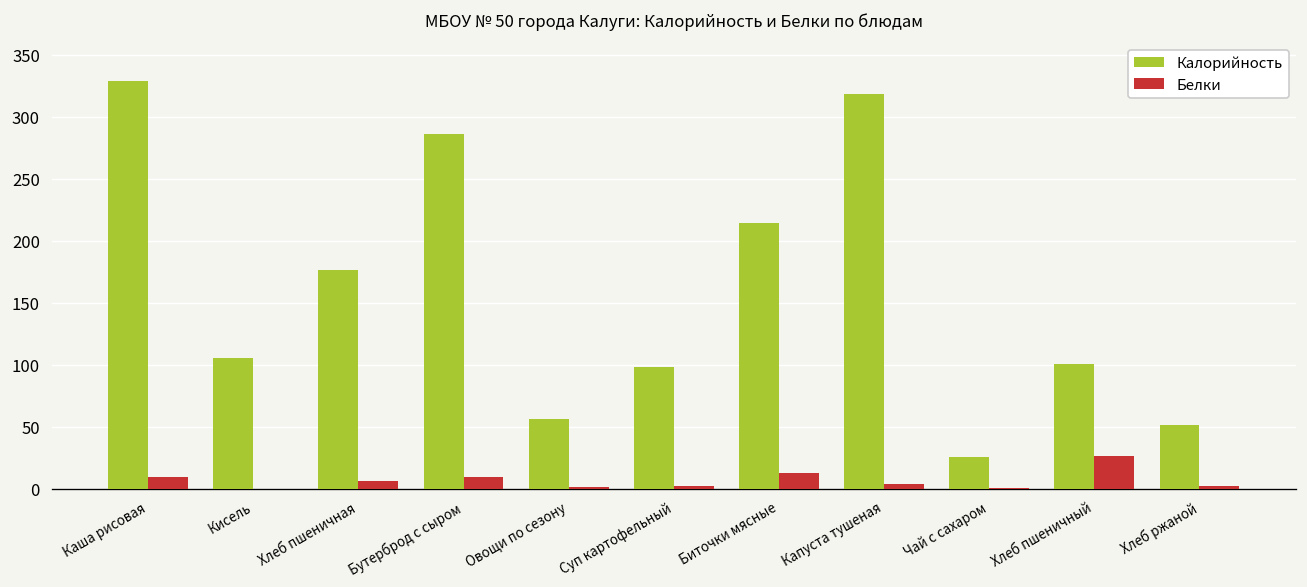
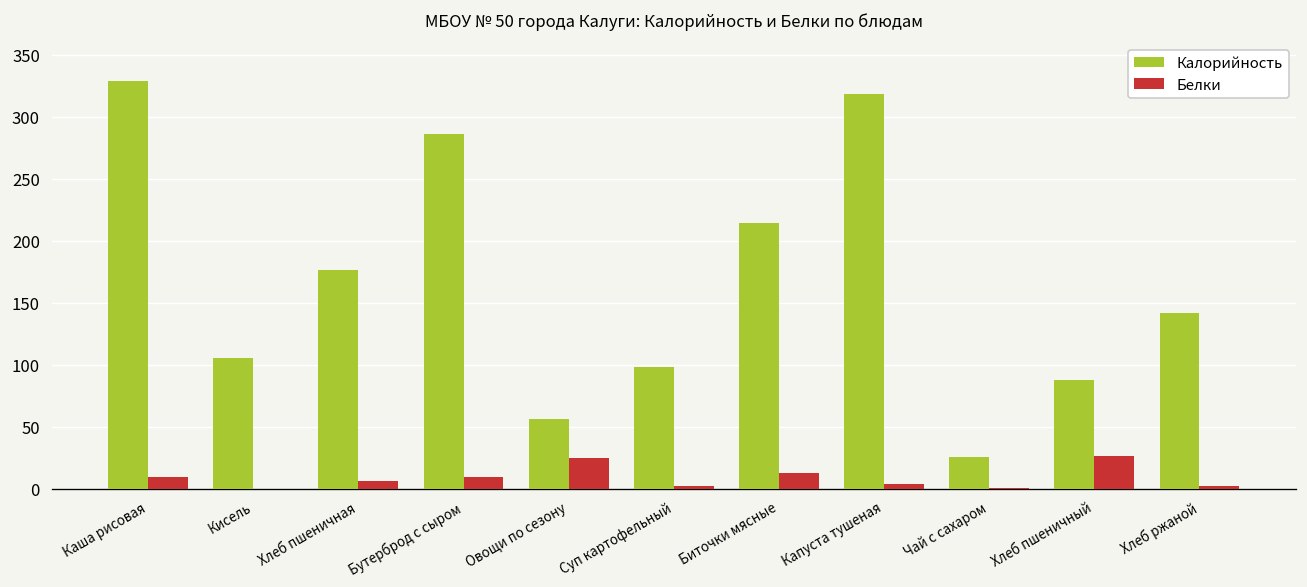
Белки, Овощи по сезону: 1 -> 24
Калорийность, Хлеб пшеничный: 101 -> 88
Калорийность, Хлеб ржаной: 51 -> 142
